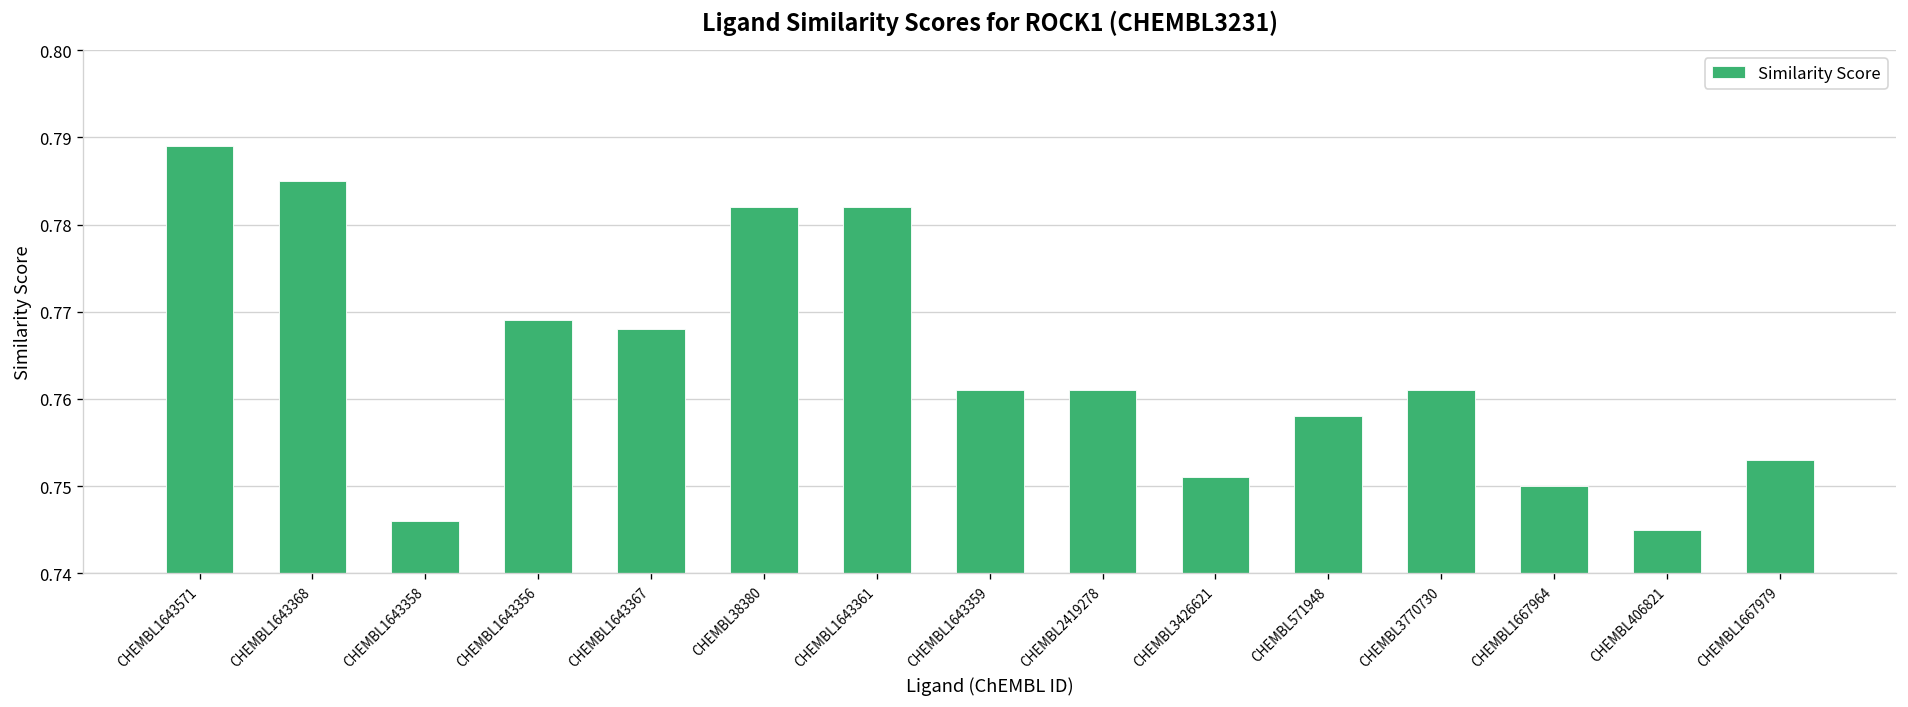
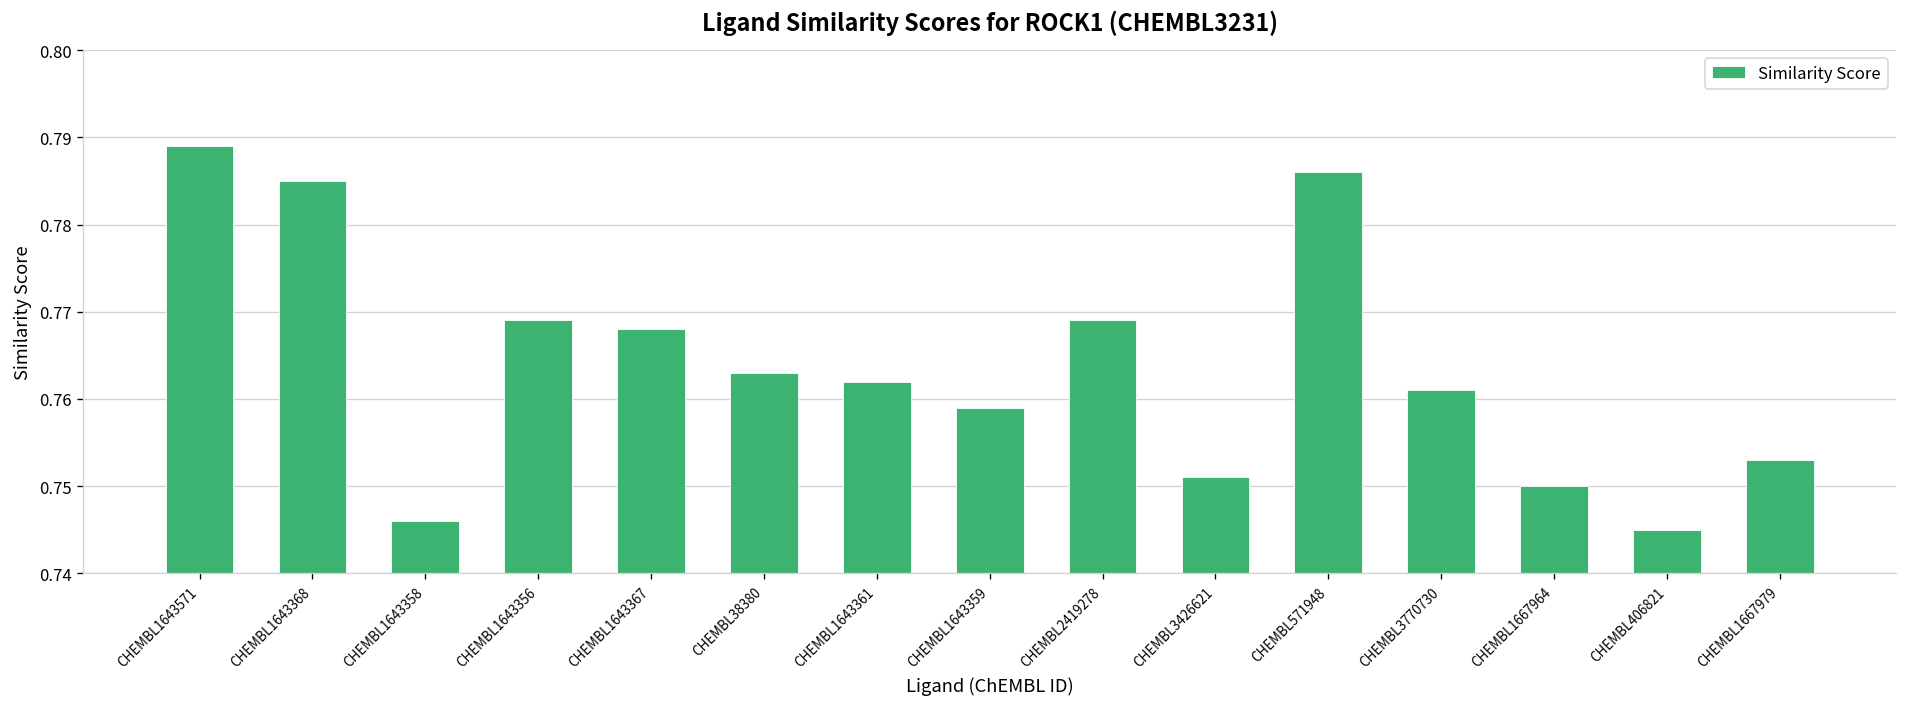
CHEMBL38380: 0.782 -> 0.763
CHEMBL1643361: 0.782 -> 0.762
CHEMBL1643359: 0.761 -> 0.759
CHEMBL2419278: 0.761 -> 0.769
CHEMBL571948: 0.758 -> 0.786
